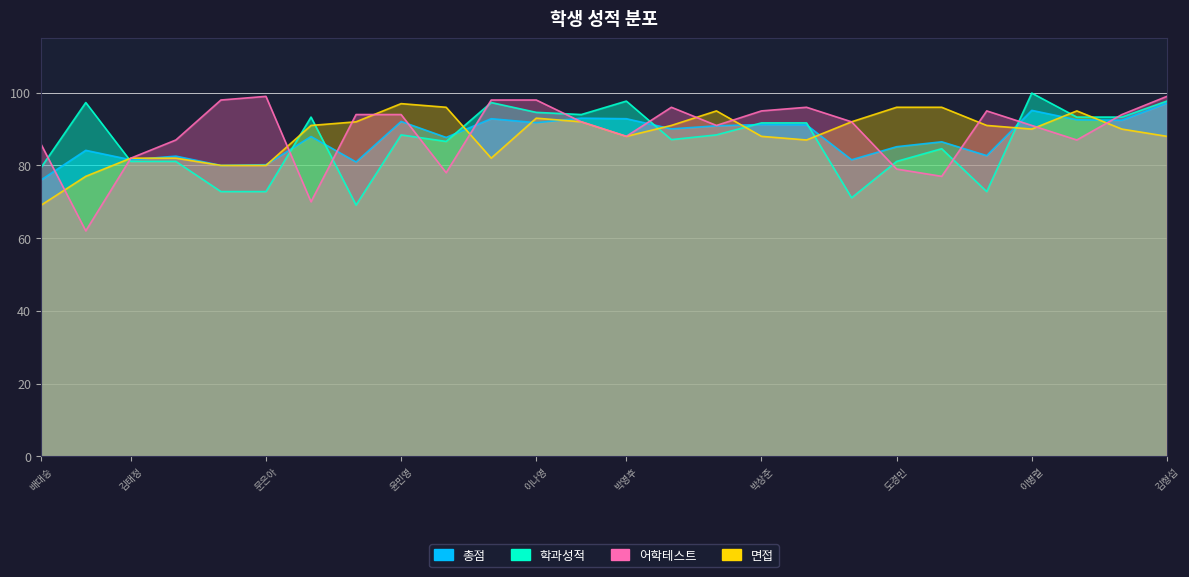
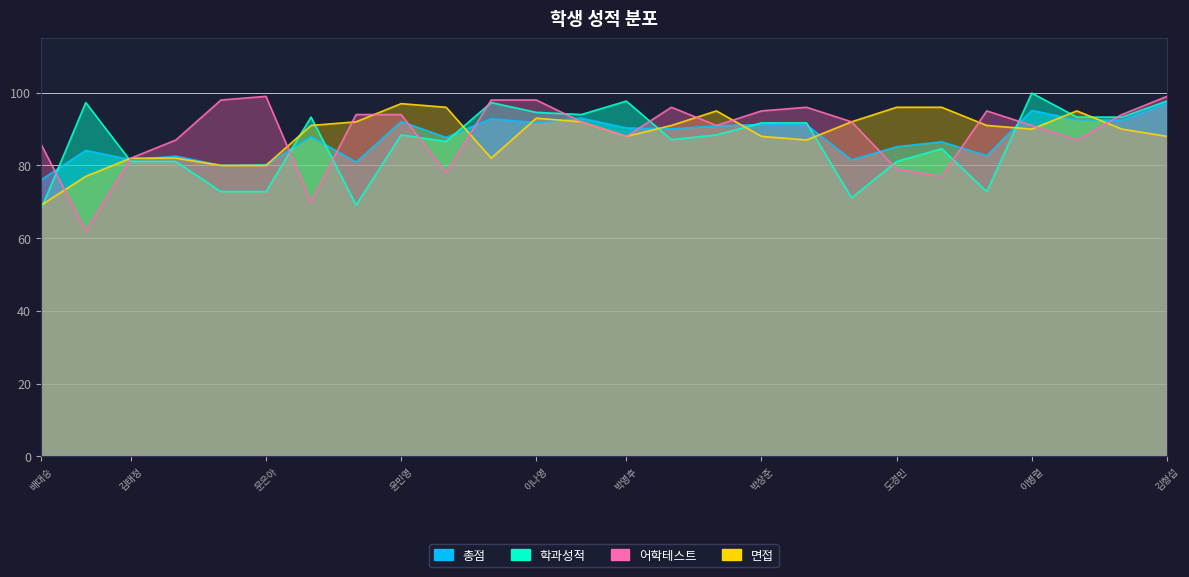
학과성적, 배대승: 79 -> 68
총점, 박영후: 93 -> 90
